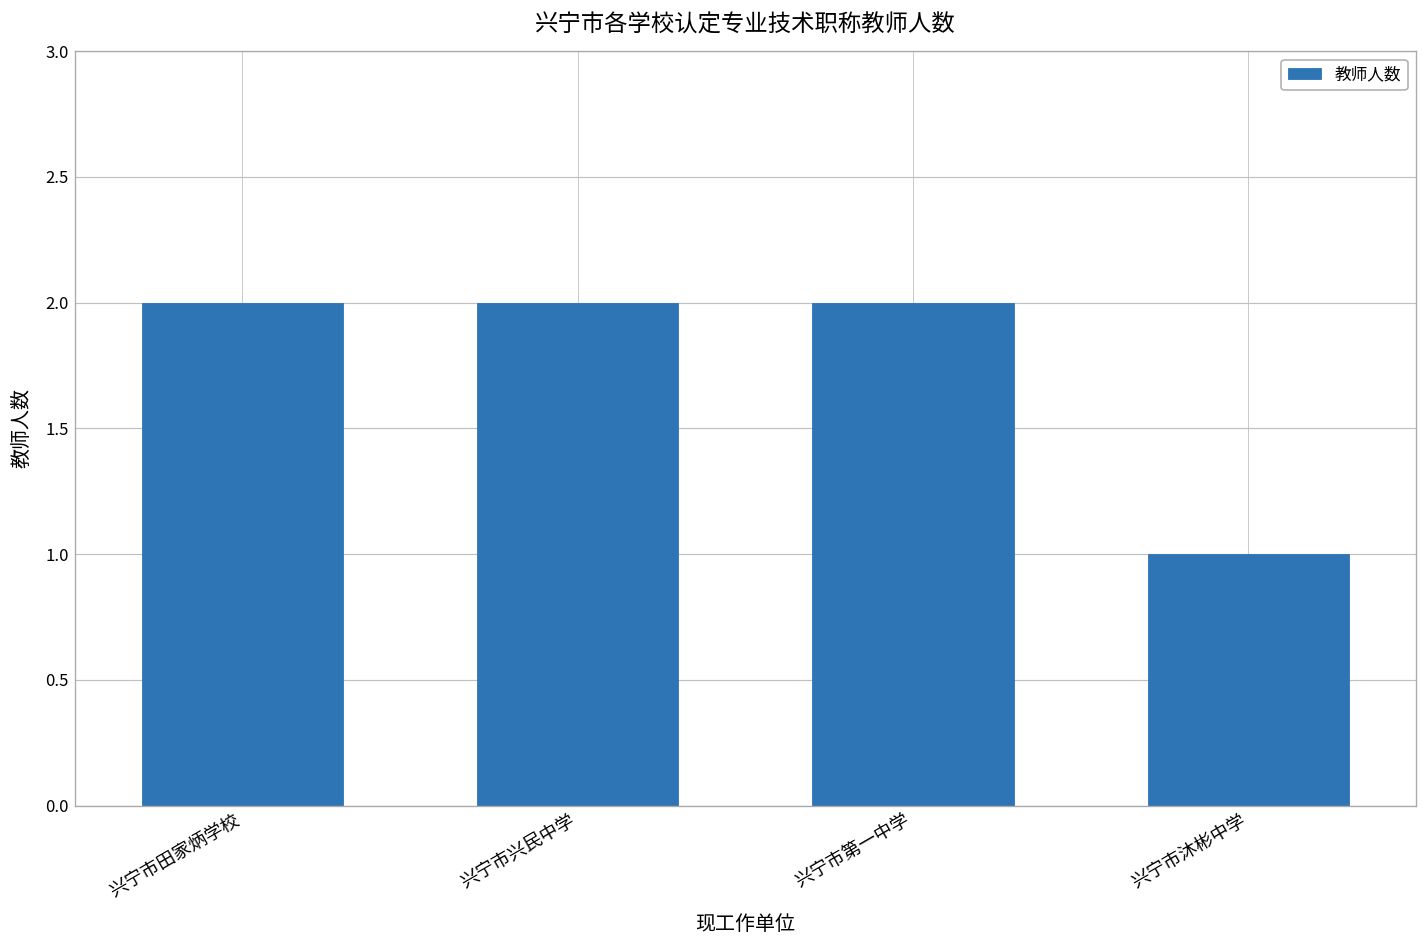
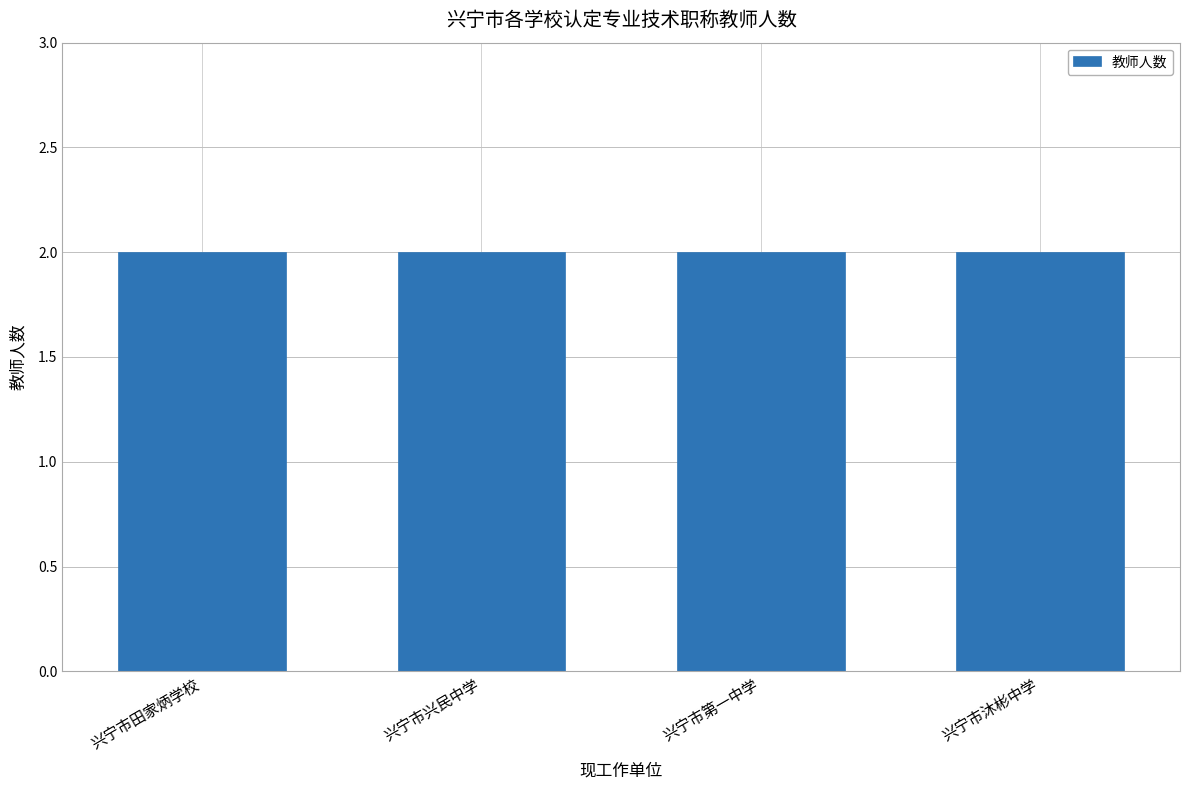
兴宁市沐彬中学: 1 -> 2
